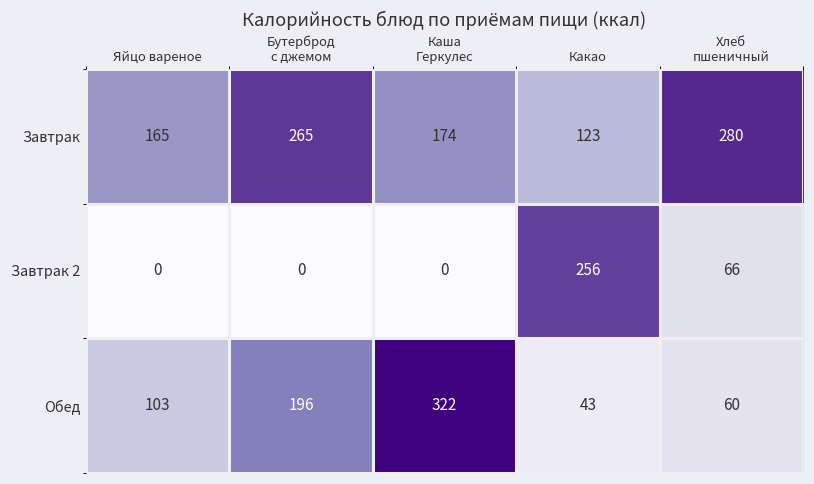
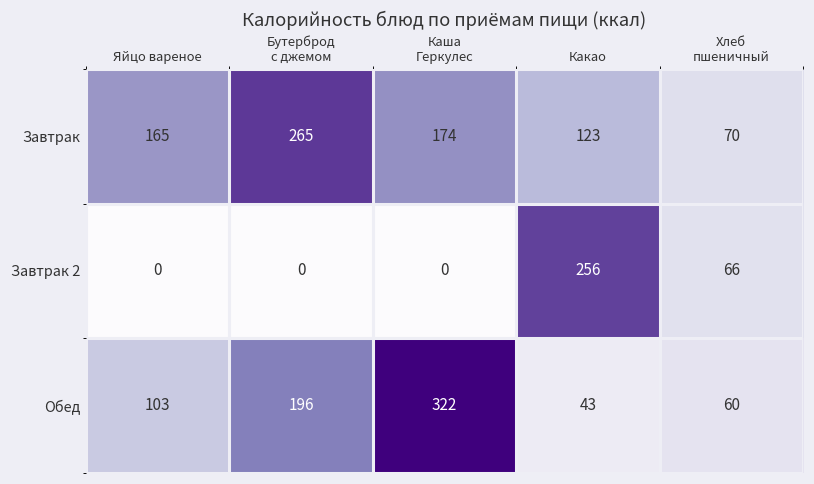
Завтрак, Хлеб пшеничный: 280 -> 70
